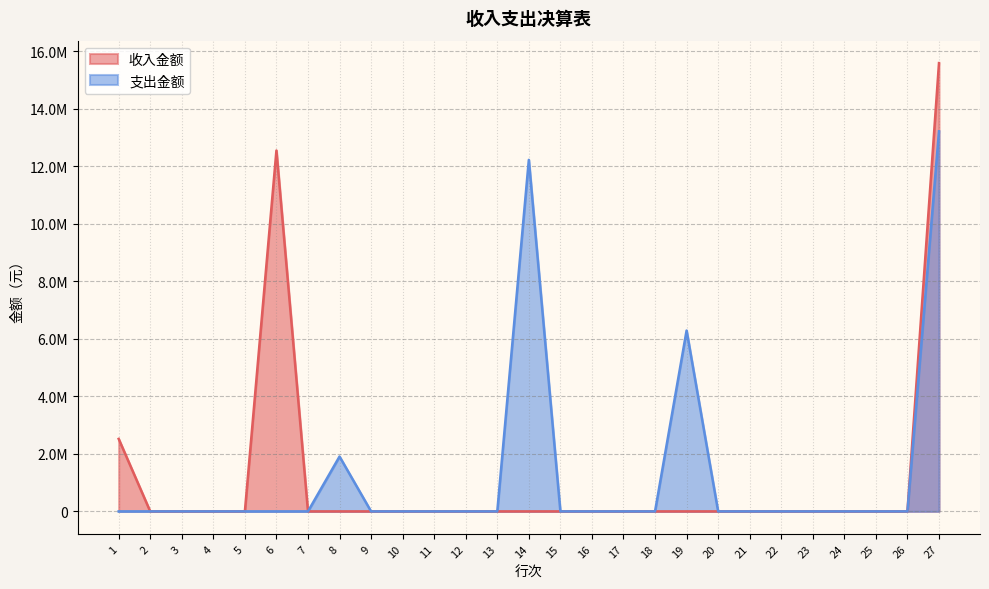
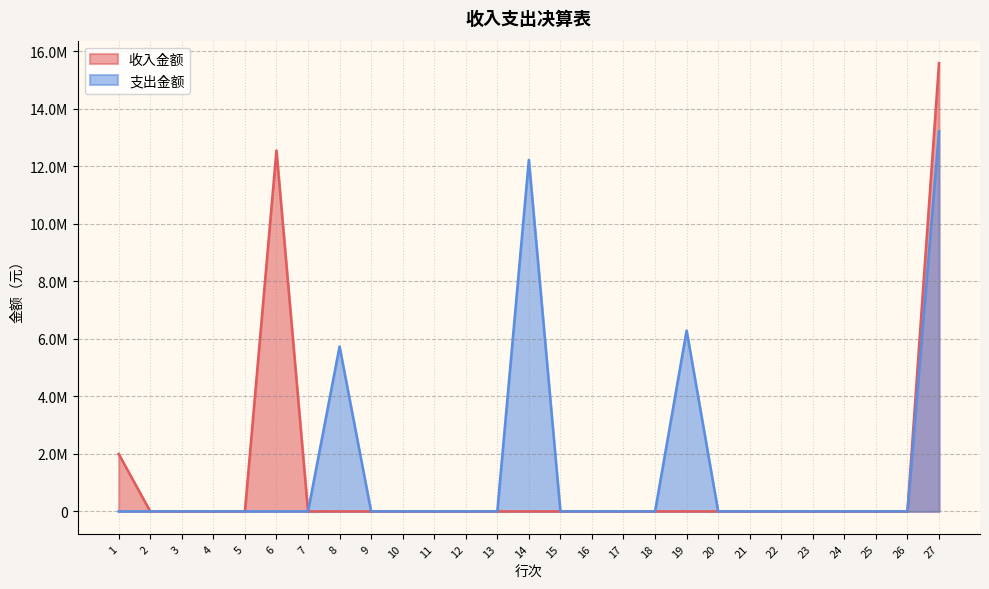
收入金额, 1: 2500000 -> 2000000
支出金额, 8: 1900000 -> 5700000
